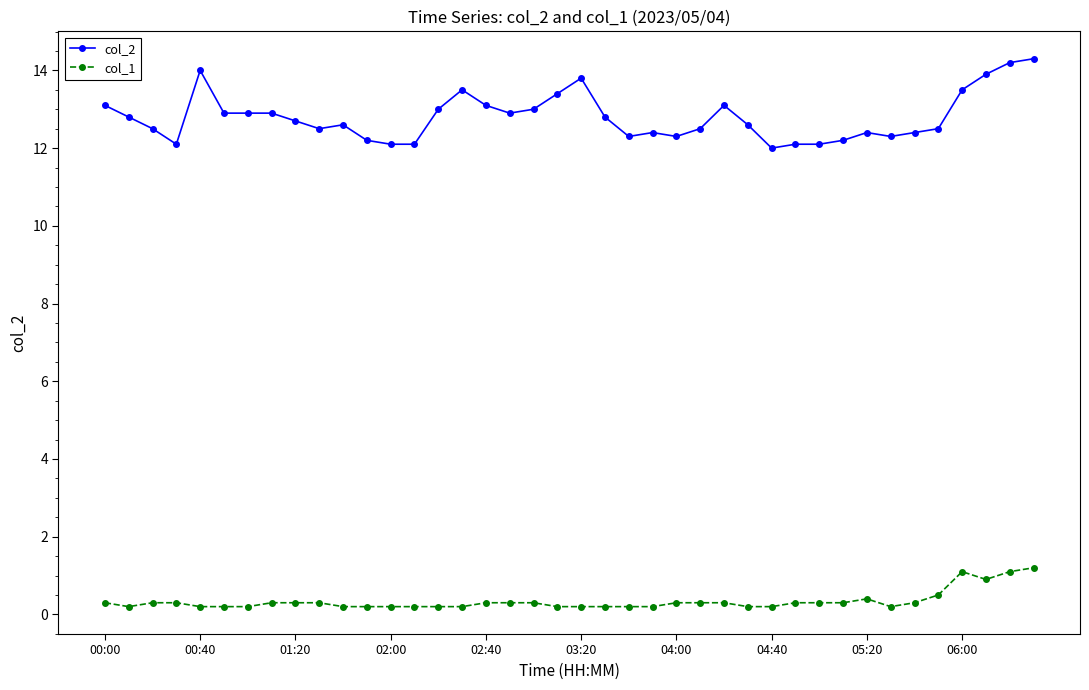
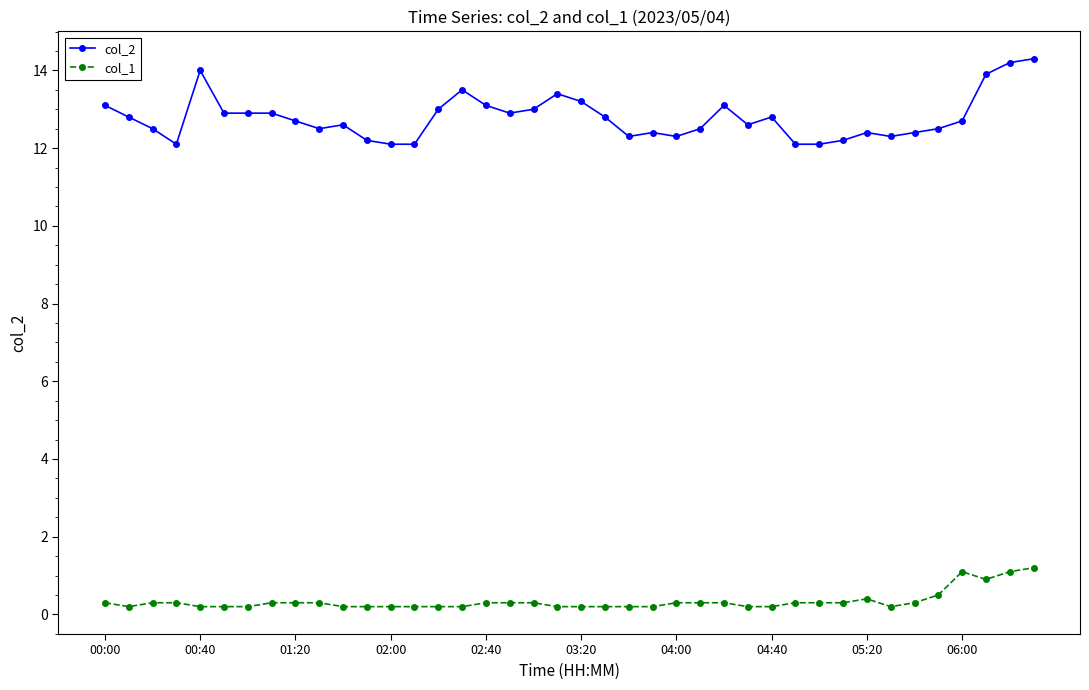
col_2, 03:20: 13.8 -> 13.2
col_2, 04:40: 12.0 -> 12.8
col_2, 06:00: 13.5 -> 12.7
